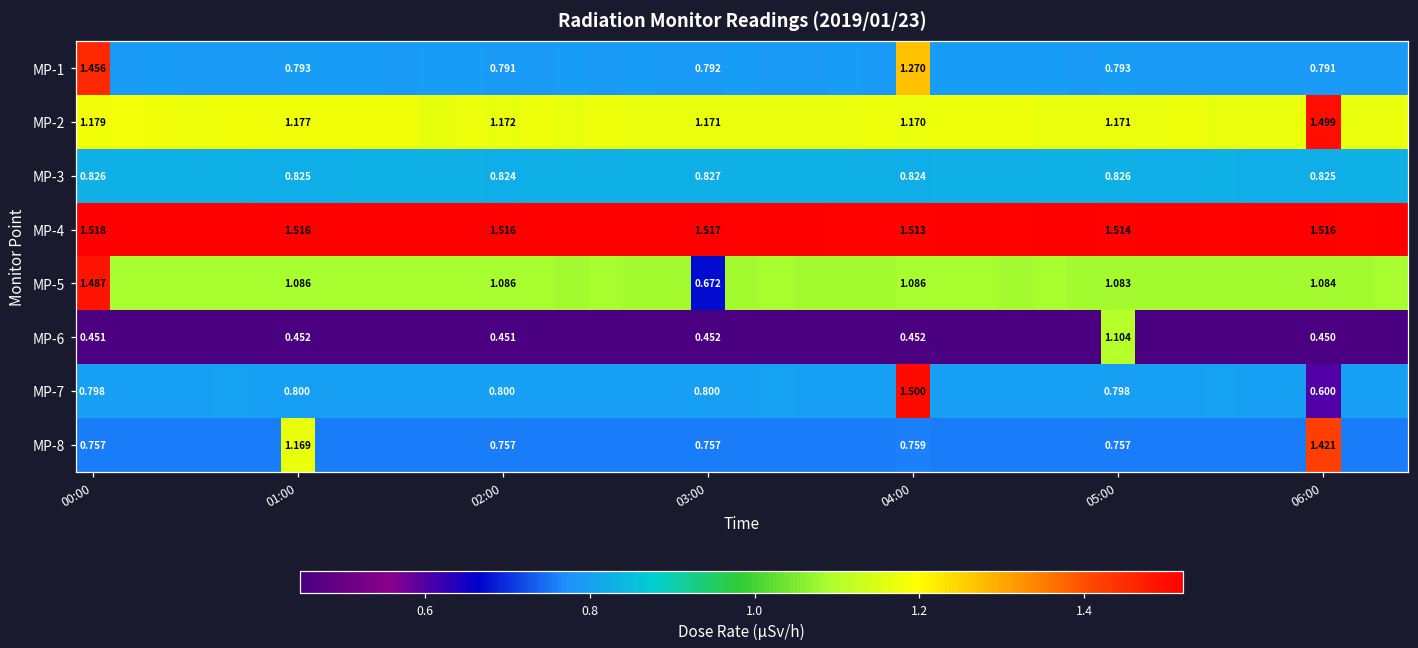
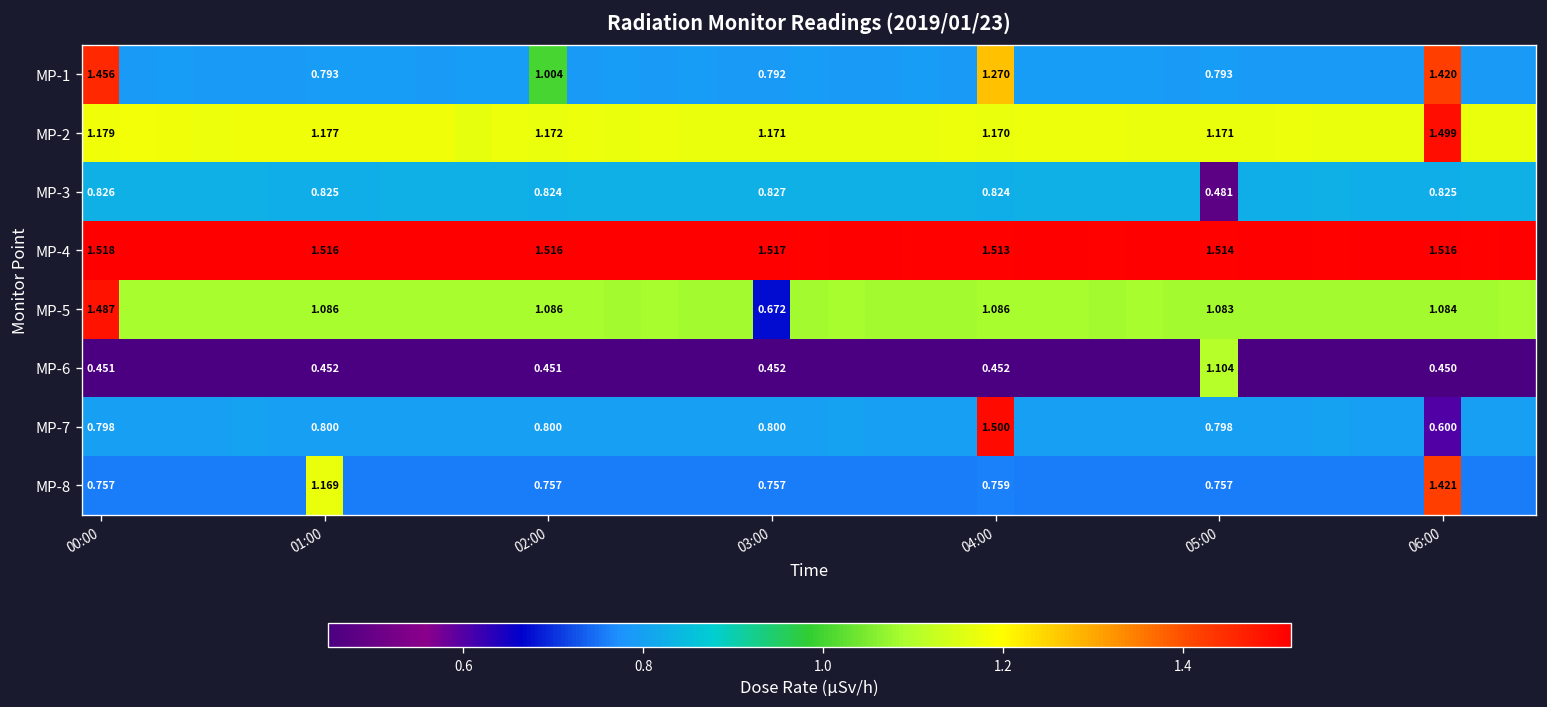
MP-1, 02:00: 0.791 -> 1.004
MP-1, 06:00: 0.791 -> 1.420
MP-3, 05:00: 0.826 -> 0.481
